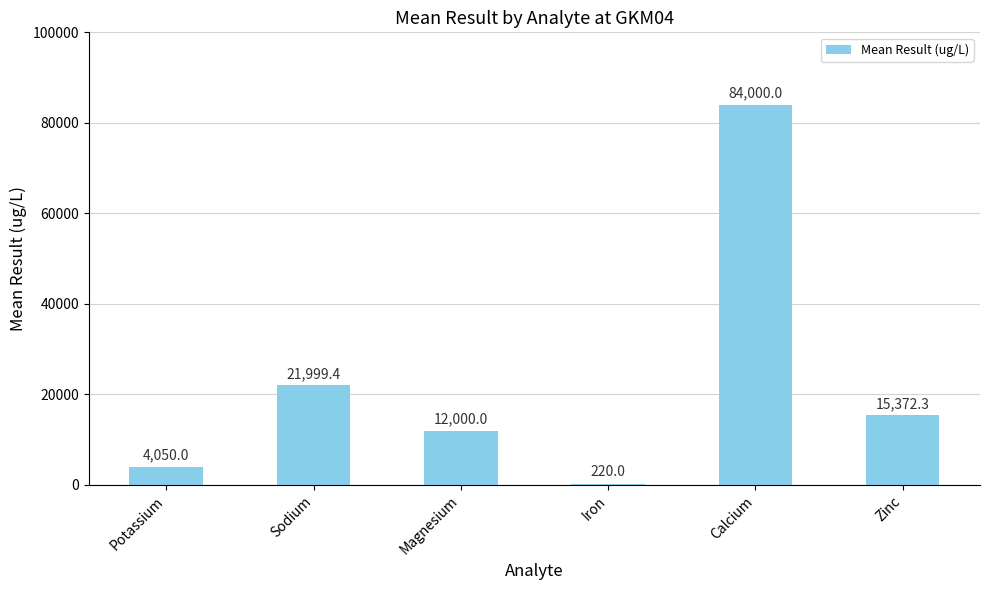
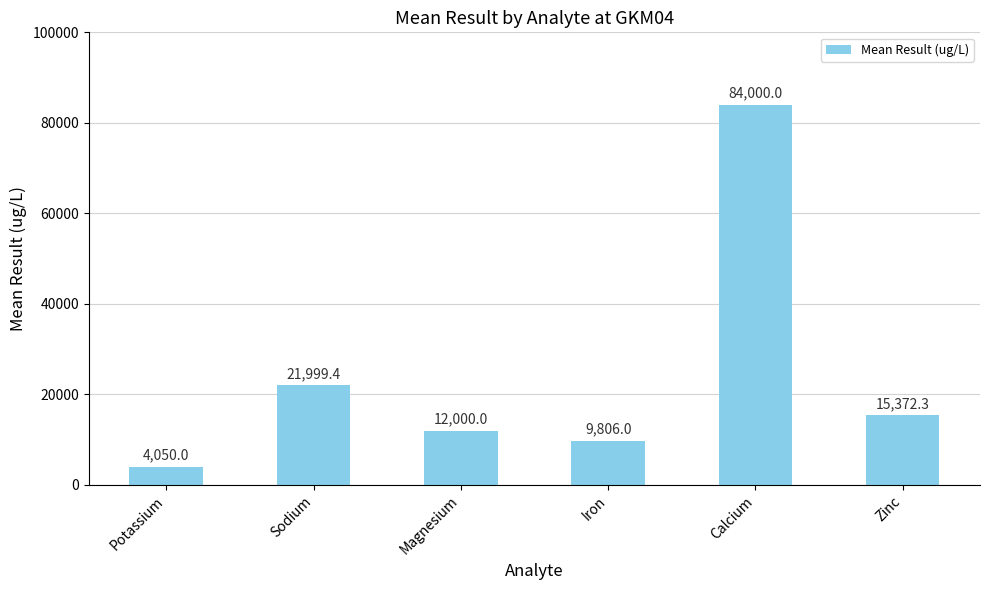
Iron: 220.0 -> 9,806.0
